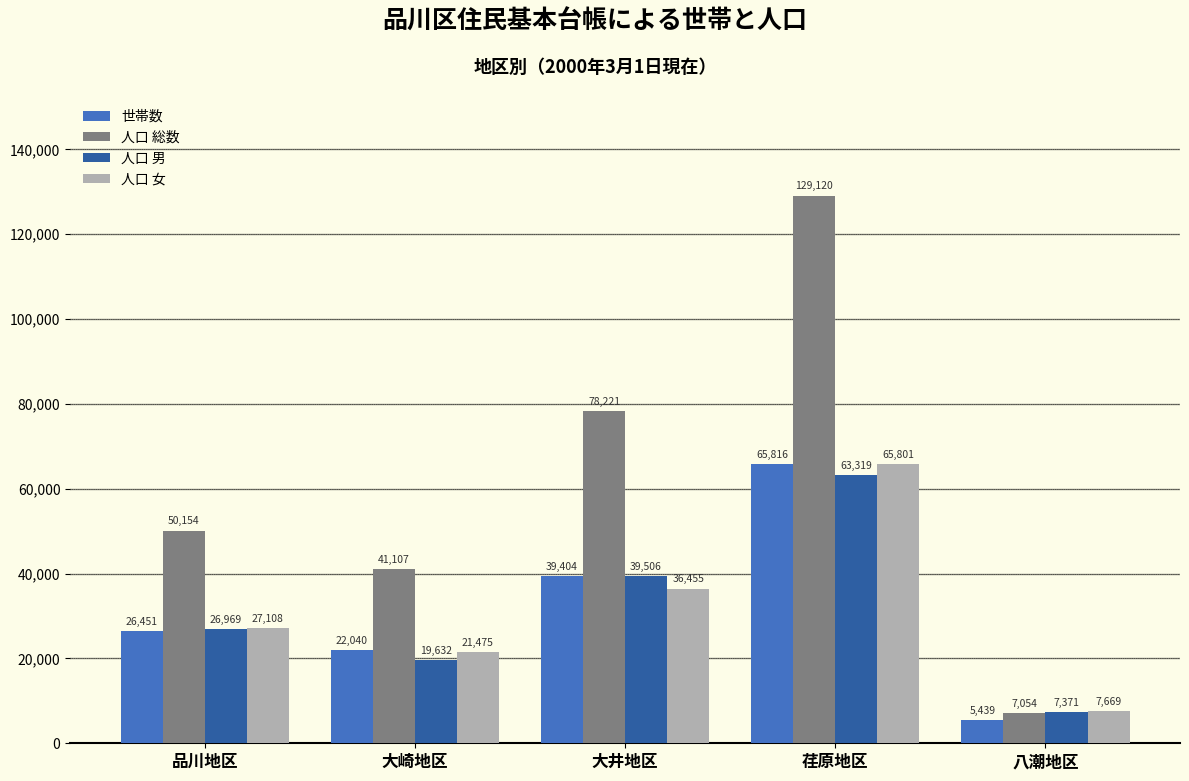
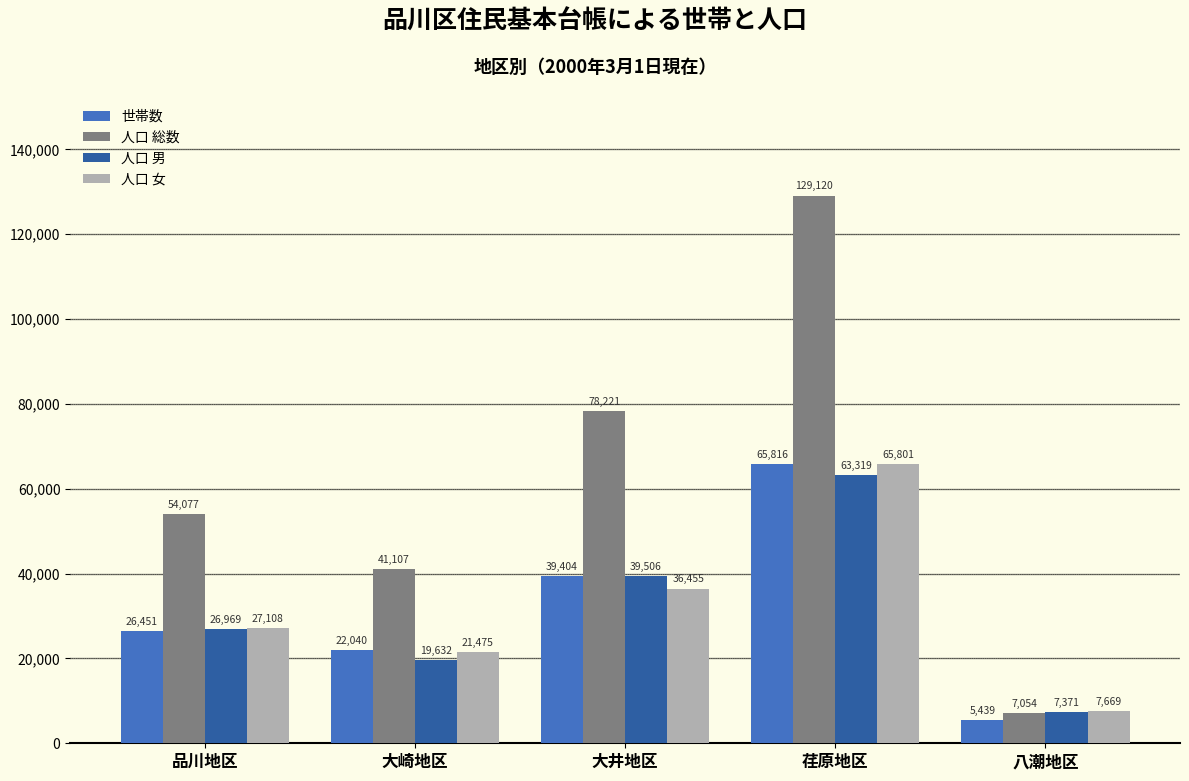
人口 総数, 品川地区: 50,154 -> 54,077
